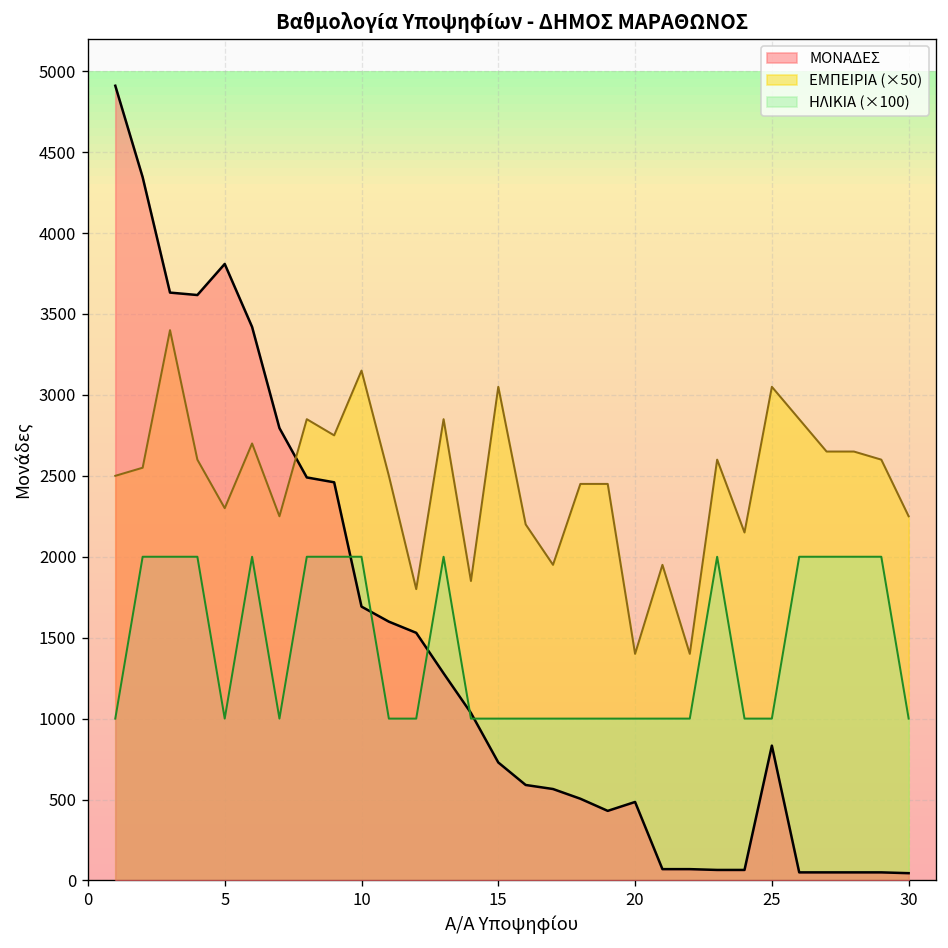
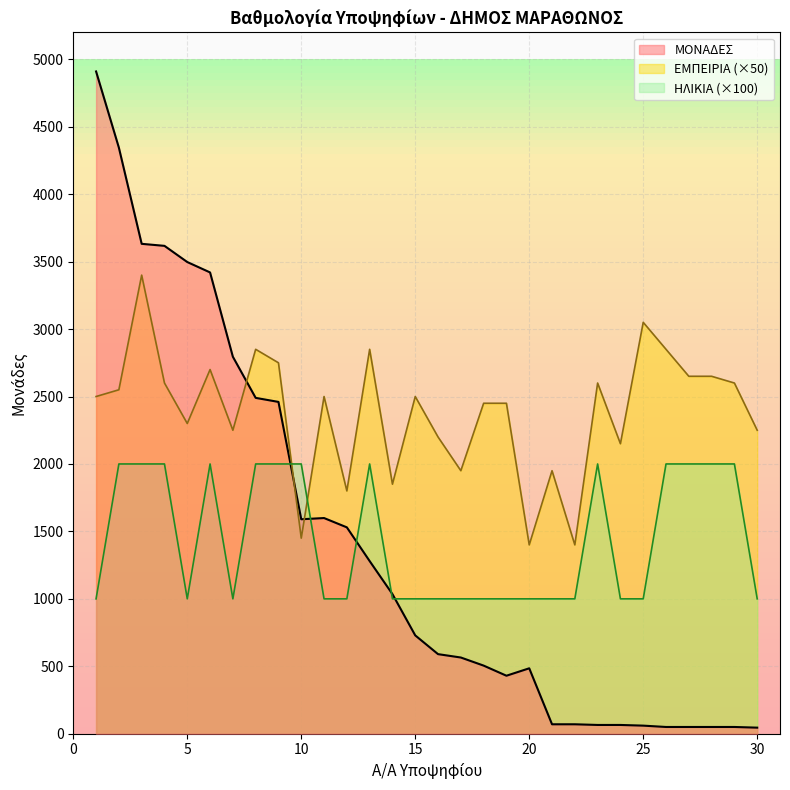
ΜΟΝΑΔΕΣ, 5: 3810 -> 3500
ΜΟΝΑΔΕΣ, 10: 1690 -> 1590
ΕΜΠΕΙΡΙΑ (×50), 10: 3150 -> 1450
ΕΜΠΕΙΡΙΑ (×50), 15: 3050 -> 2500
ΜΟΝΑΔΕΣ, 25: 830 -> 60
